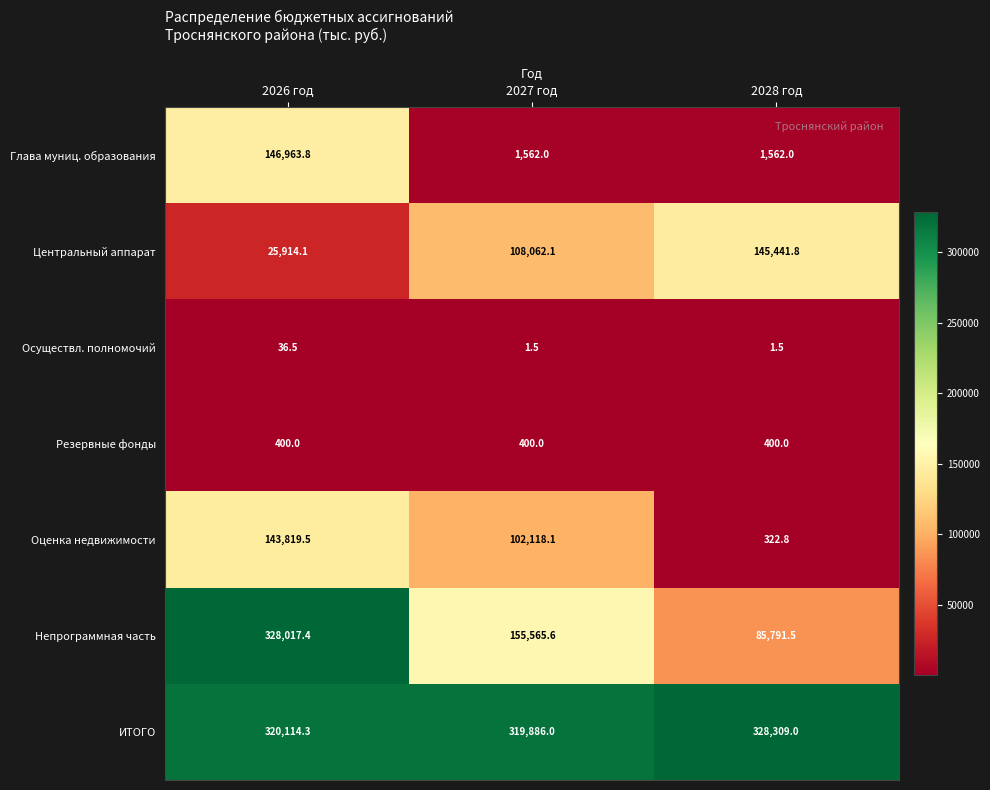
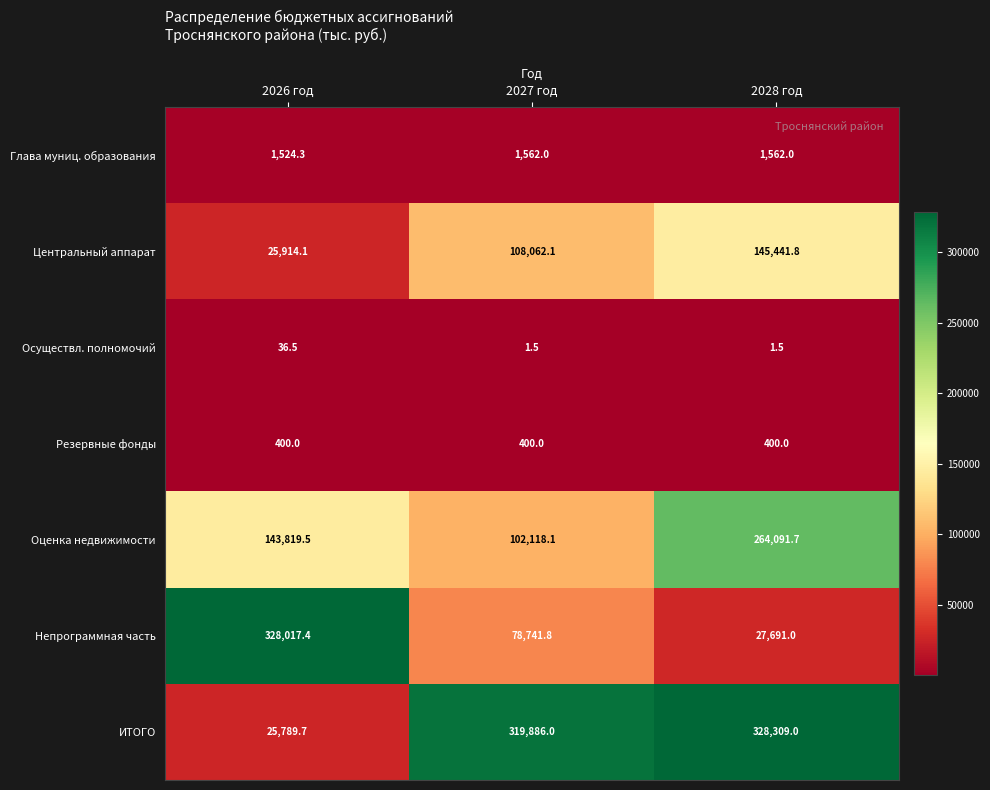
Глава муниц. образования, 2026 год: 146,963.8 -> 1,524.3
Оценка недвижимости, 2028 год: 322.8 -> 264,091.7
Непрограммная часть, 2027 год: 155,565.6 -> 78,741.8
Непрограммная часть, 2028 год: 85,791.5 -> 27,691.0
ИТОГО, 2026 год: 320,114.3 -> 25,789.7
